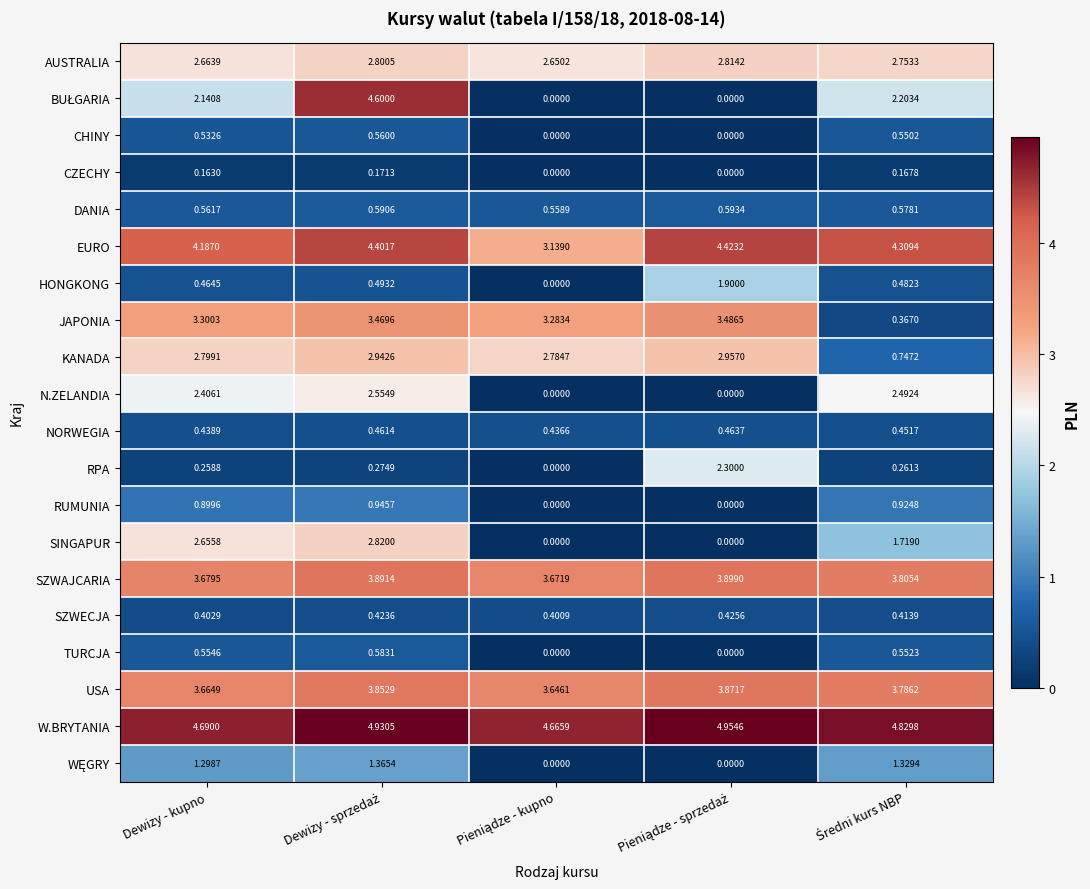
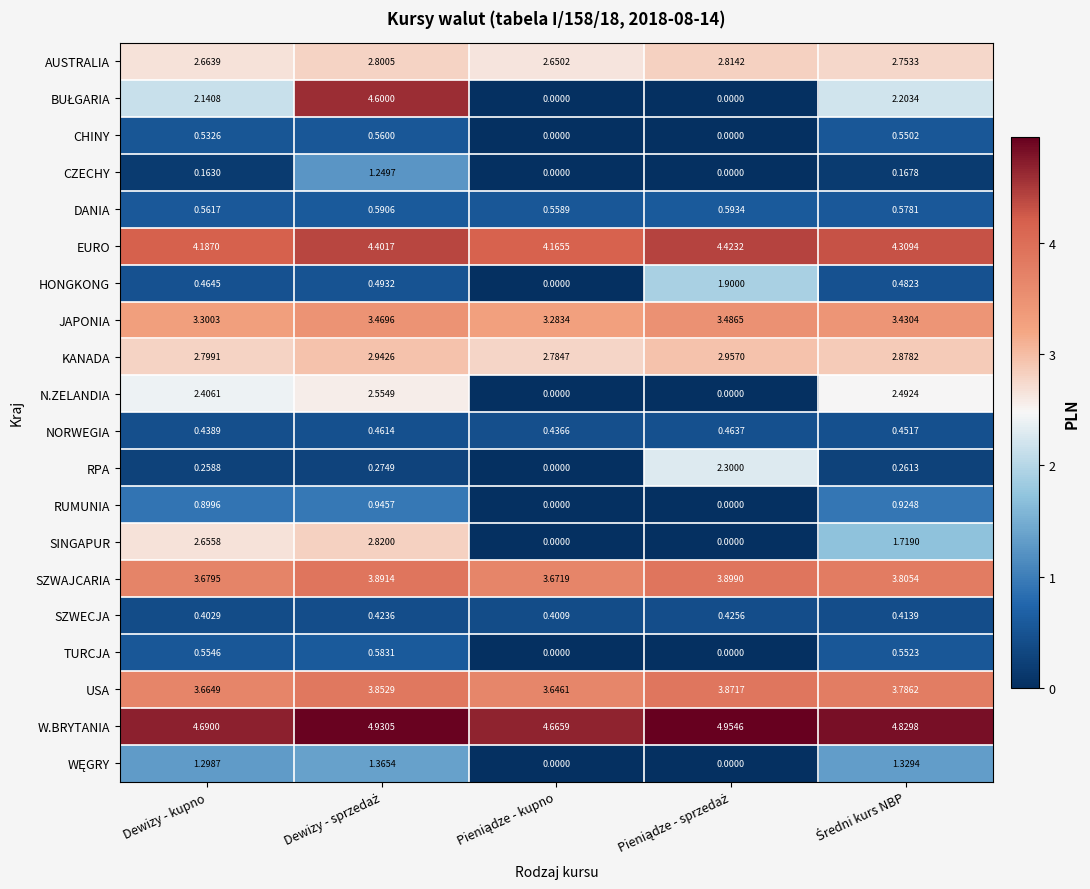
CZECHY, Dewizy - sprzedaż: 0.1713 -> 1.2497
EURO, Pieniądze - kupno: 3.1390 -> 4.1655
JAPONIA, Średni kurs NBP: 0.3670 -> 3.4304
KANADA, Średni kurs NBP: 0.7472 -> 2.8782
